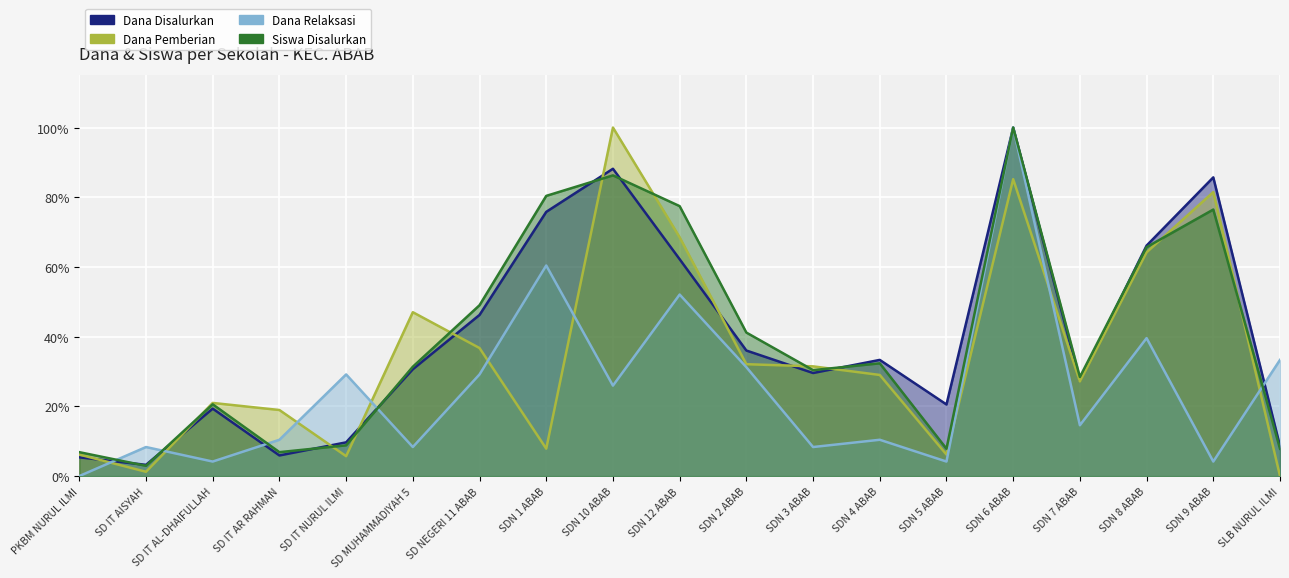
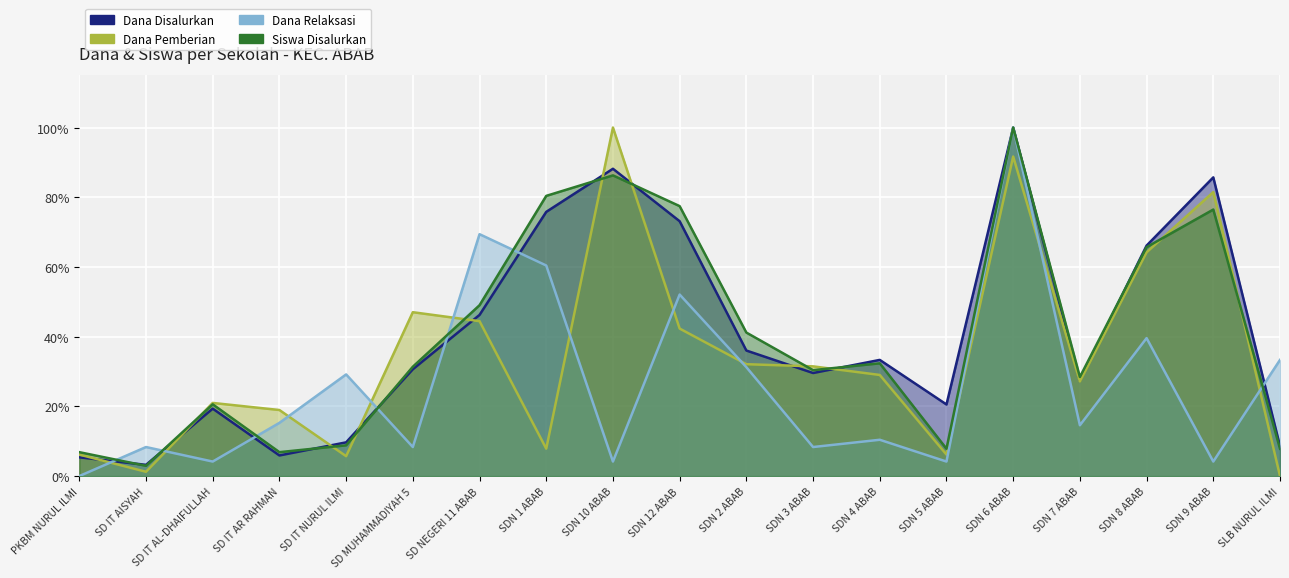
Dana Relaksasi, SD IT AR RAHMAN: 10% -> 15%
Dana Pemberian, SD NEGERI 11 ABAB: 37% -> 44%
Dana Relaksasi, SD NEGERI 11 ABAB: 29% -> 69%
Dana Relaksasi, SDN 10 ABAB: 26% -> 4%
Dana Disalurkan, SDN 12 ABAB: 62% -> 73%
Dana Pemberian, SDN 12 ABAB: 69% -> 42%
Dana Pemberian, SDN 6 ABAB: 85% -> 92%
